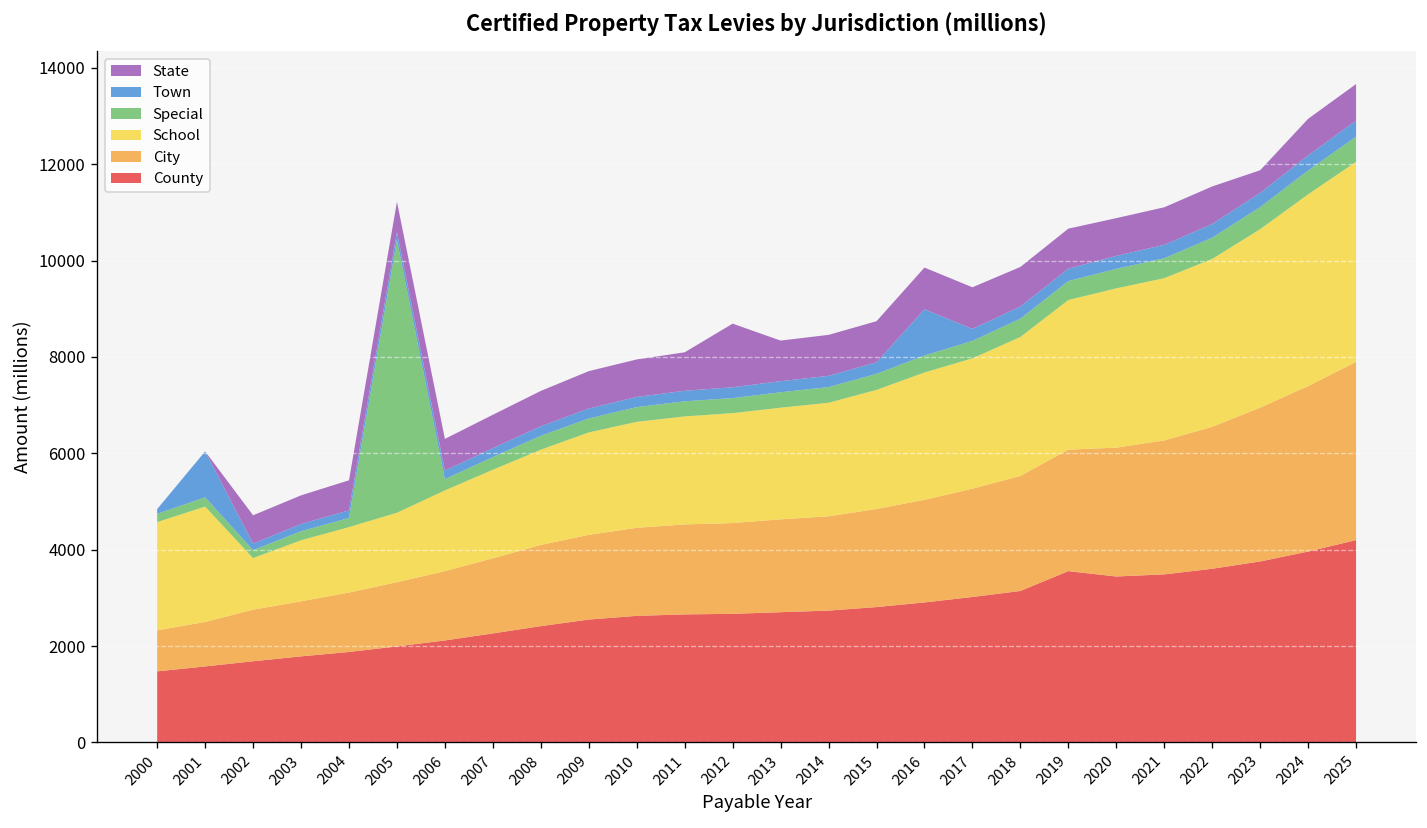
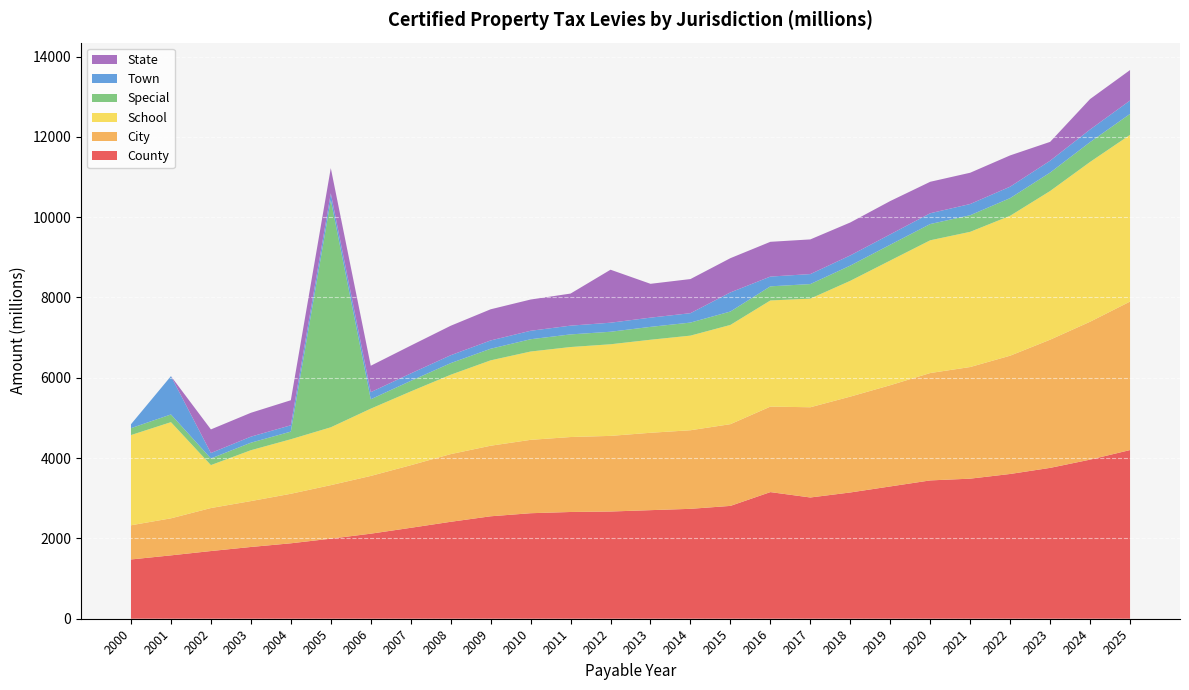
Town, 2015: 200 -> 500
County, 2016: 2900 -> 3200
Town, 2016: 1000 -> 200
County, 2019: 3600 -> 3300
